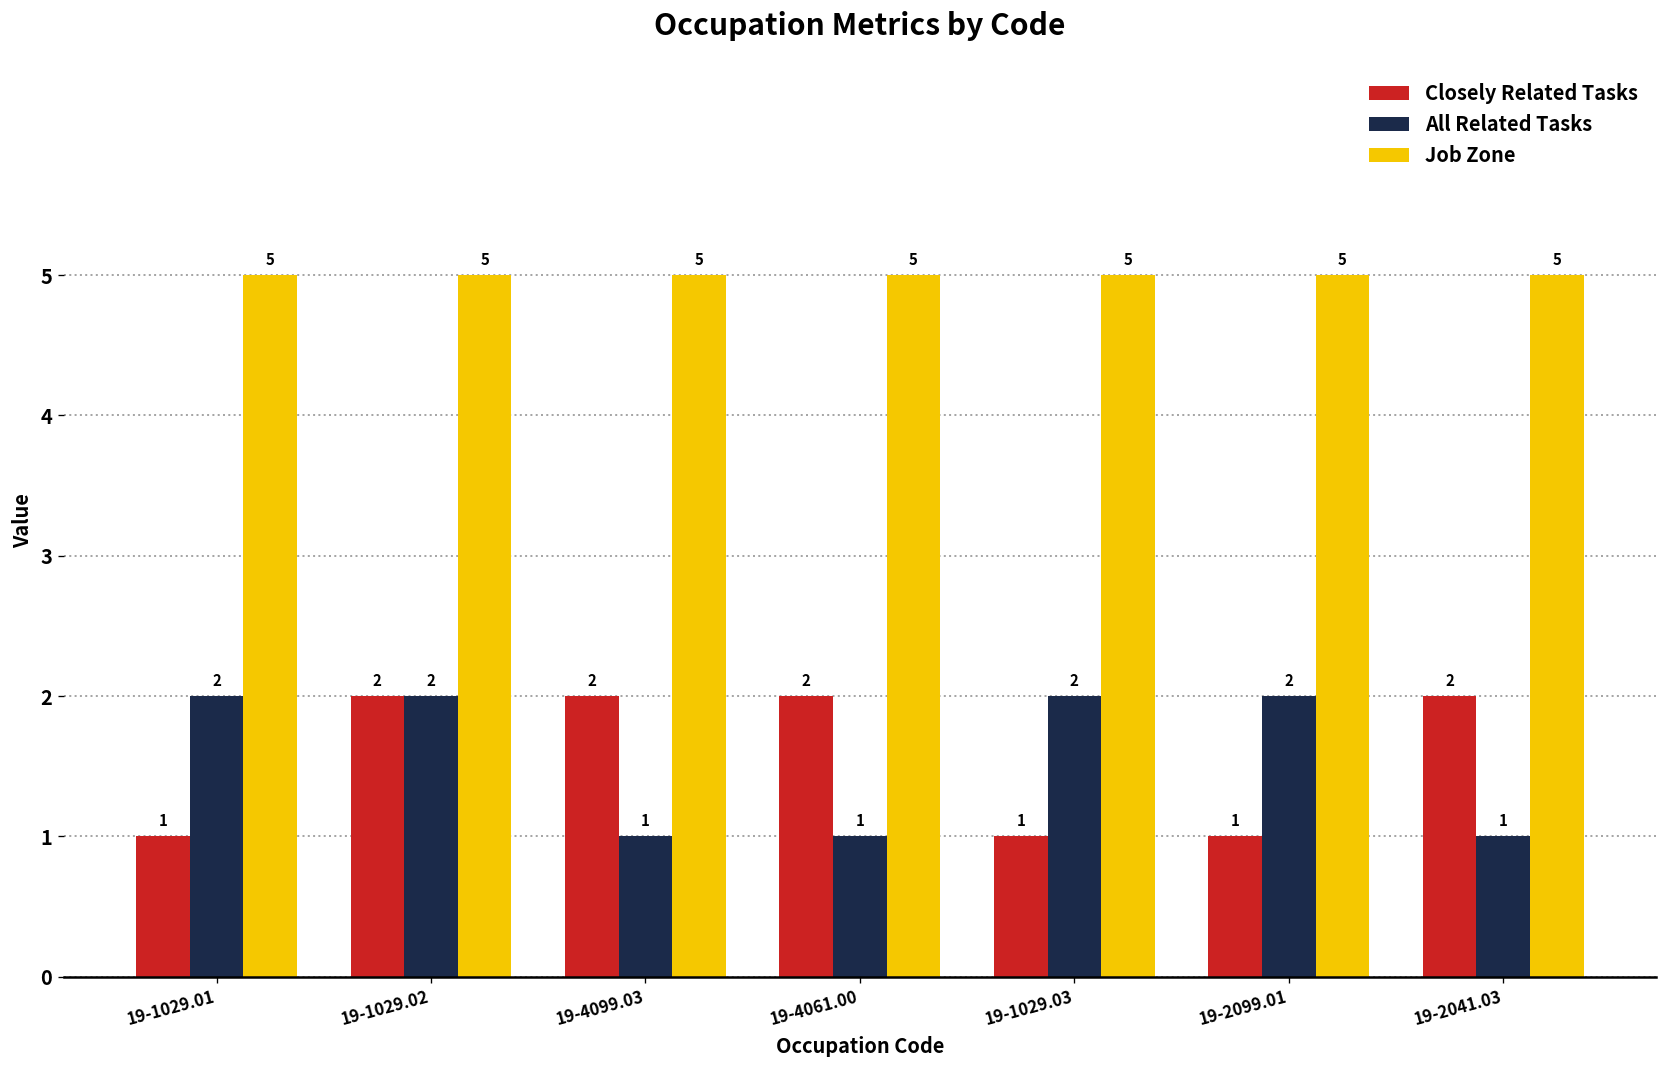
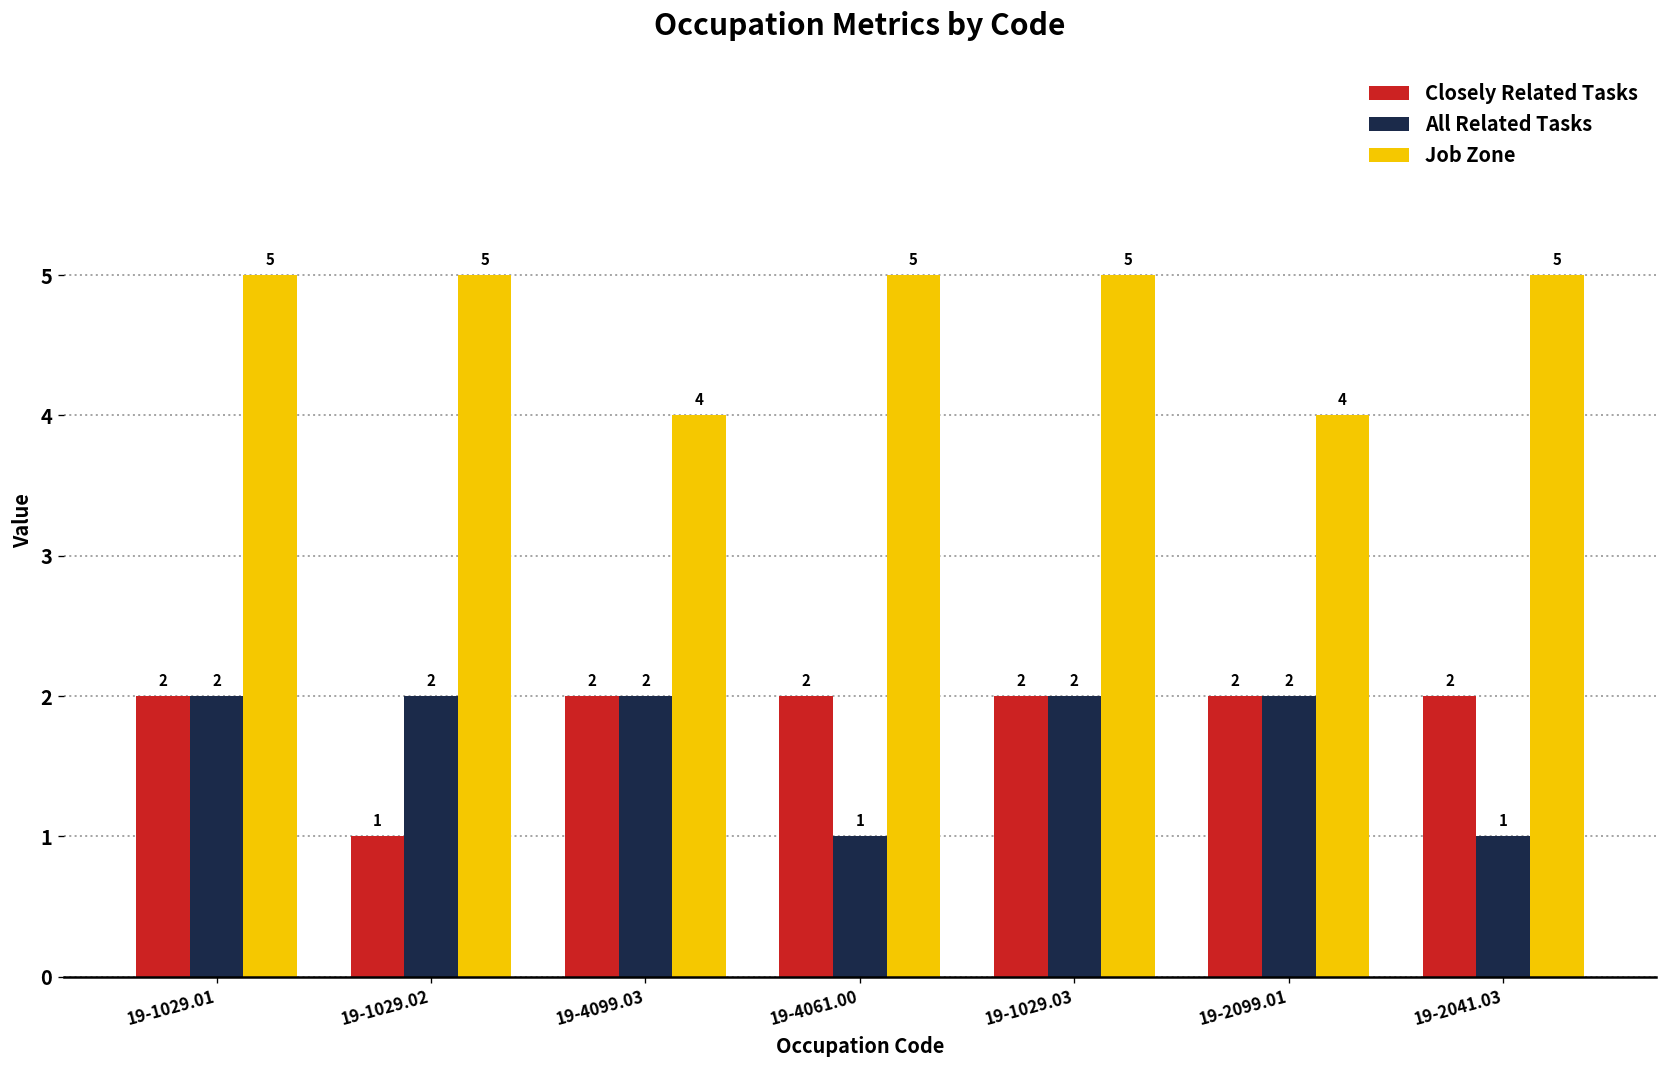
Closely Related Tasks, 19-1029.01: 1 -> 2
Closely Related Tasks, 19-1029.02: 2 -> 1
All Related Tasks, 19-4099.03: 1 -> 2
Job Zone, 19-4099.03: 5 -> 4
Closely Related Tasks, 19-1029.03: 1 -> 2
Closely Related Tasks, 19-2099.01: 1 -> 2
Job Zone, 19-2099.01: 5 -> 4
